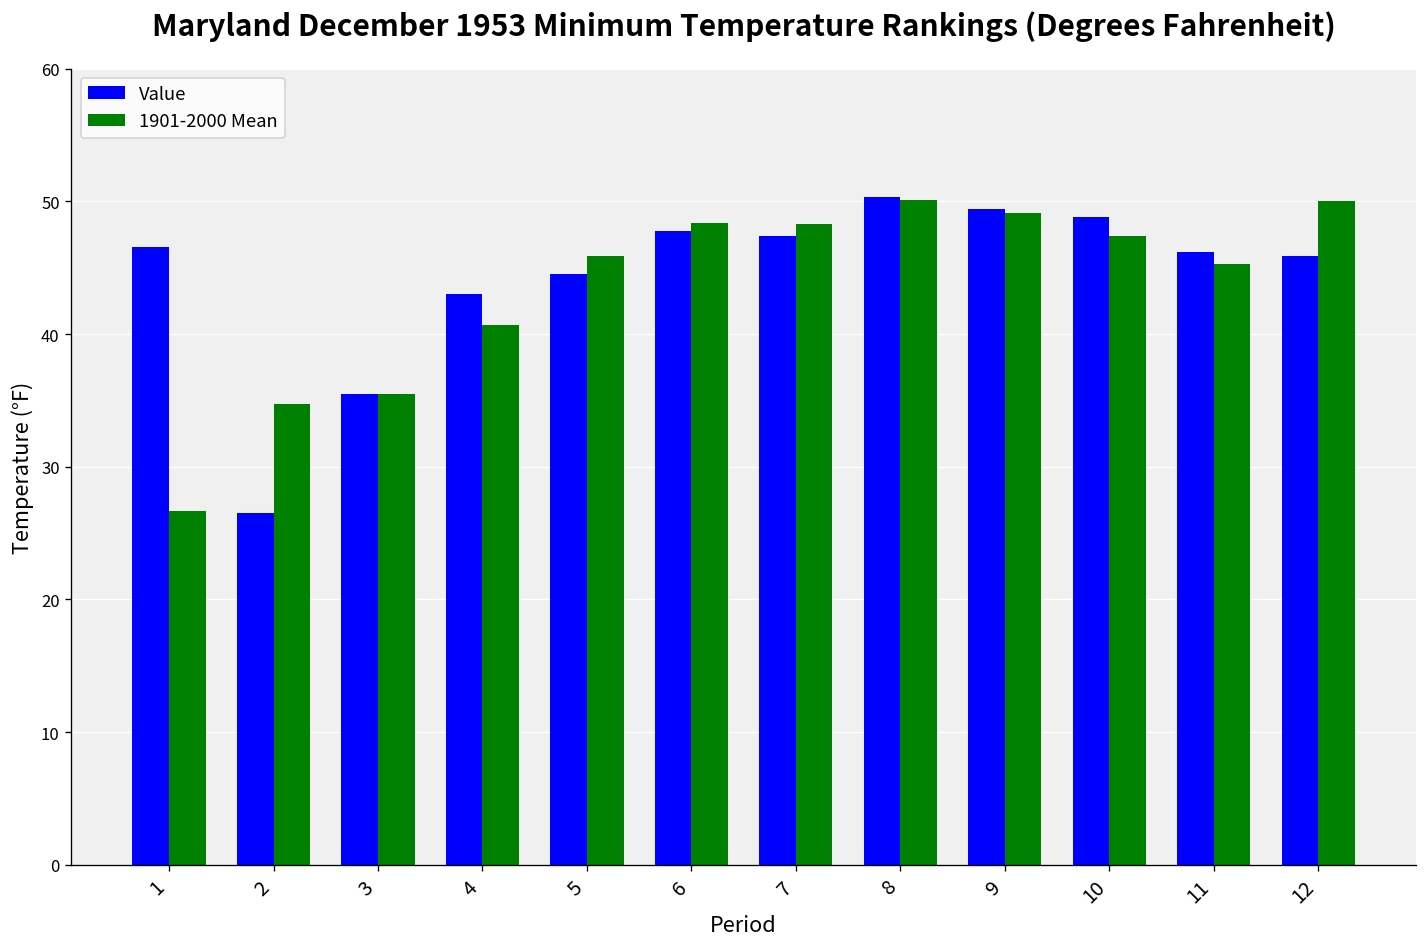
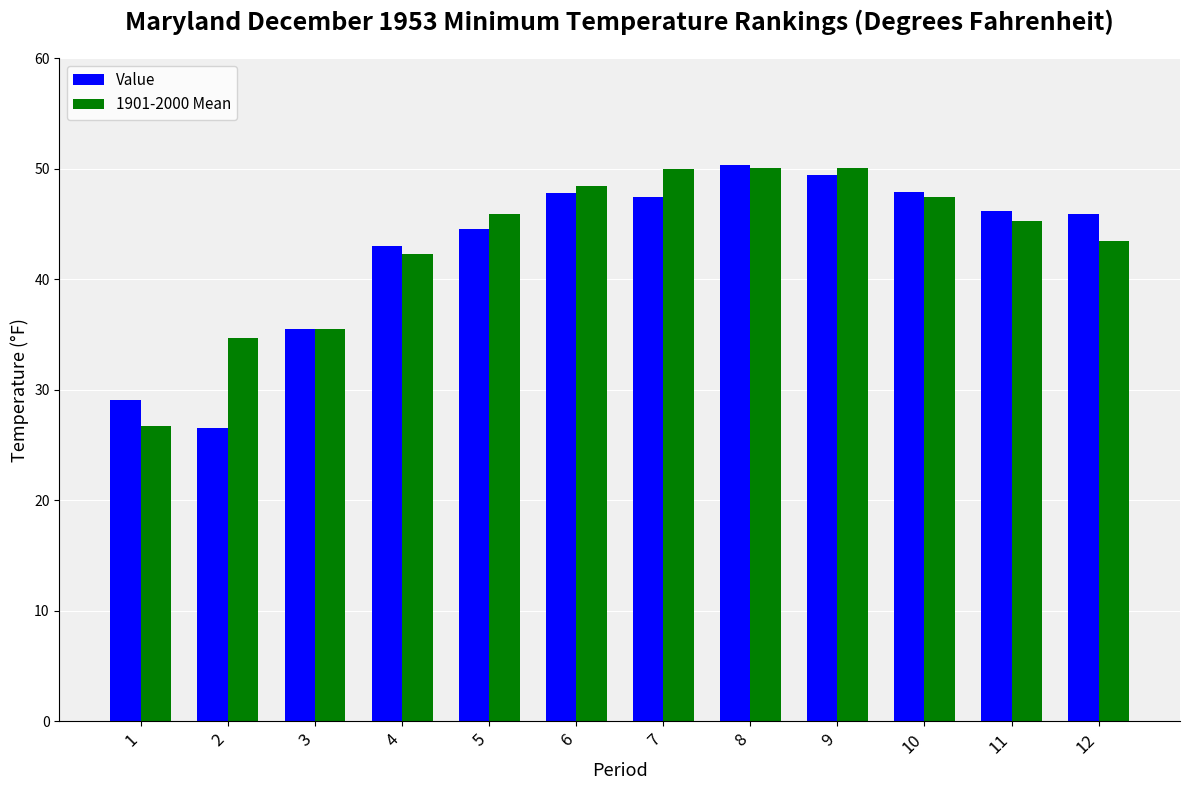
Value, 1: 46.6 -> 29.1
1901-2000 Mean, 4: 40.7 -> 42.3
1901-2000 Mean, 7: 48.3 -> 50.0
1901-2000 Mean, 9: 49.1 -> 50.1
Value, 10: 48.8 -> 47.9
1901-2000 Mean, 12: 50.0 -> 43.5
